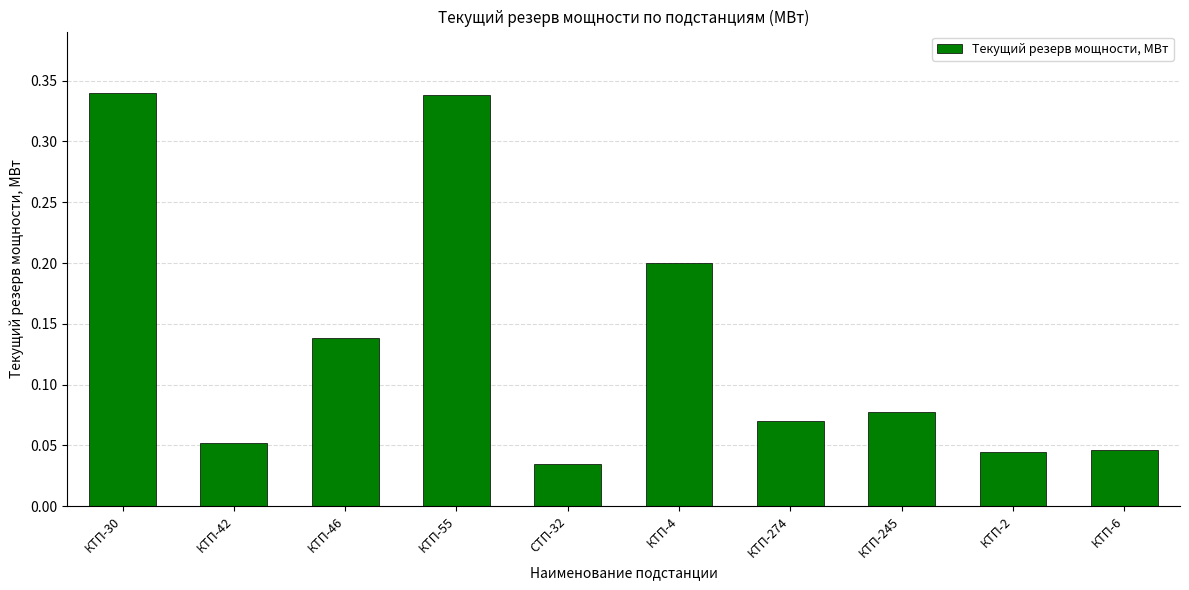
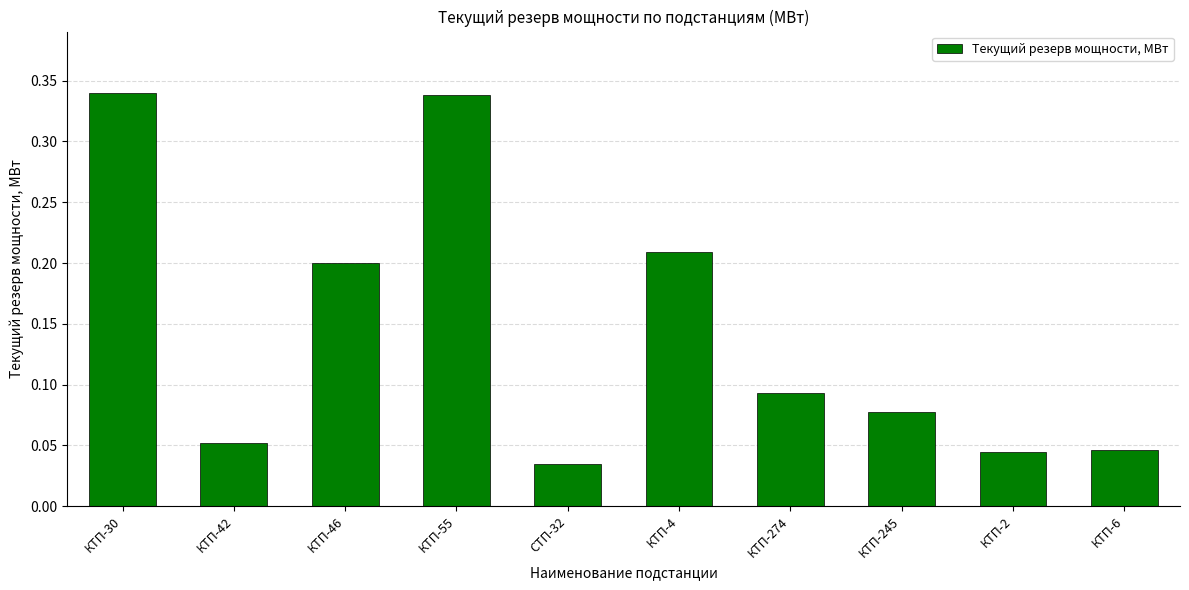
КТП-46: 0.139 -> 0.200
КТП-4: 0.200 -> 0.209
КТП-274: 0.070 -> 0.093
